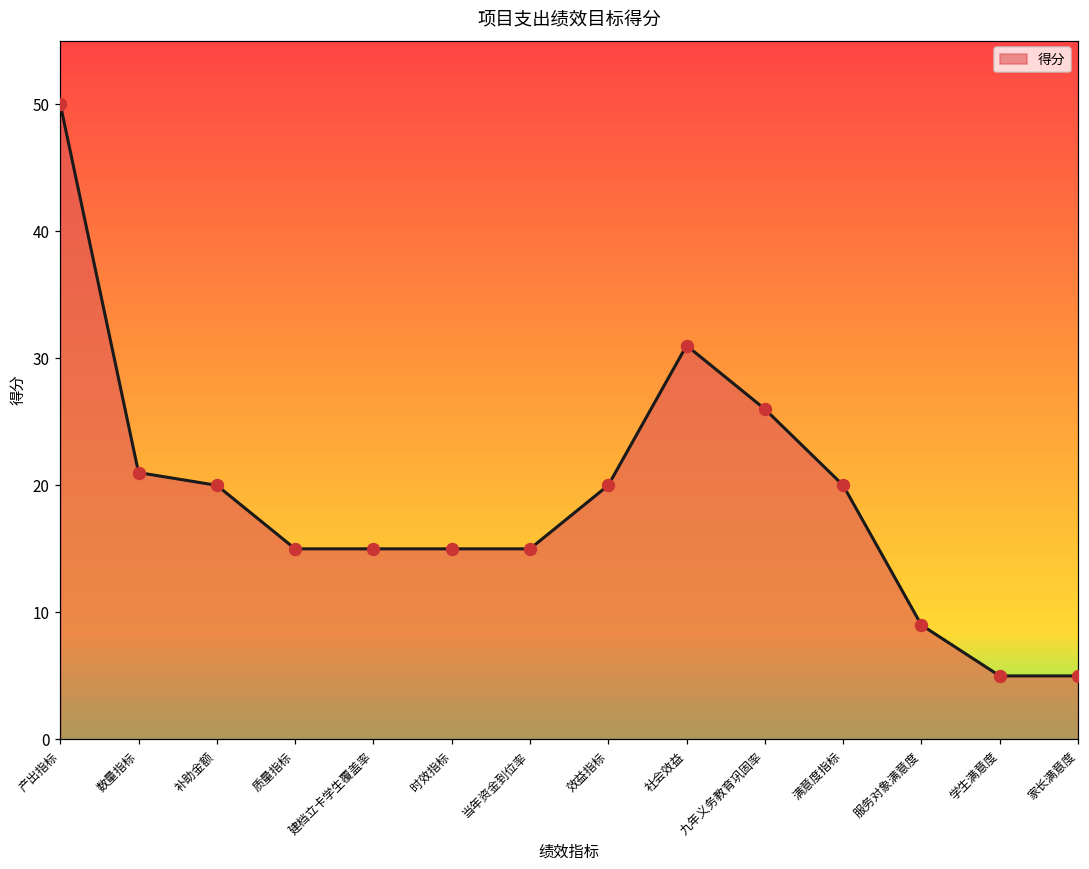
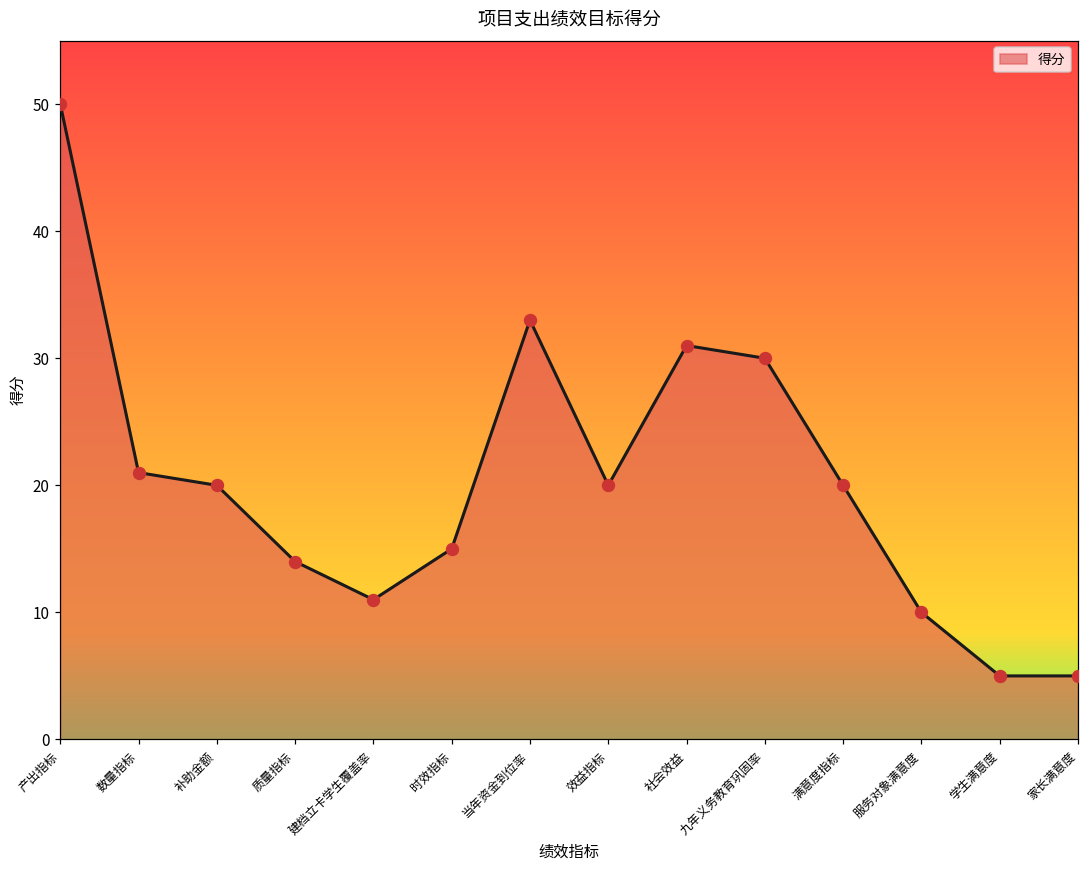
质量指标: 15 -> 14
建档立卡学生覆盖率: 15 -> 11
当年资金到位率: 15 -> 33
九年义务教育巩固率: 26 -> 30
服务对象满意度: 9 -> 10
